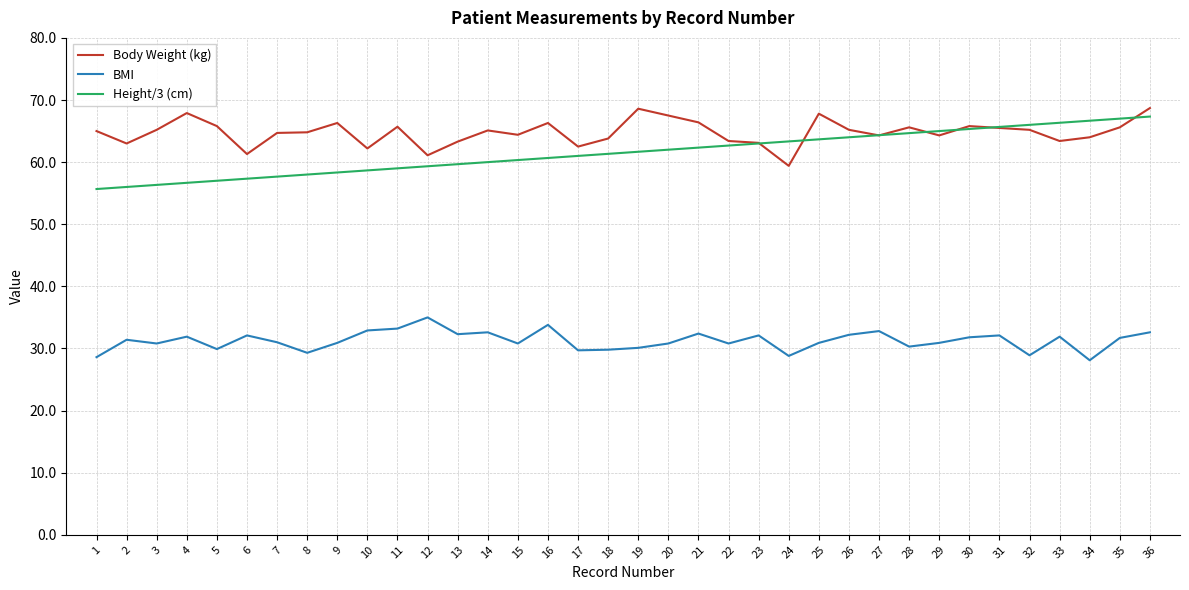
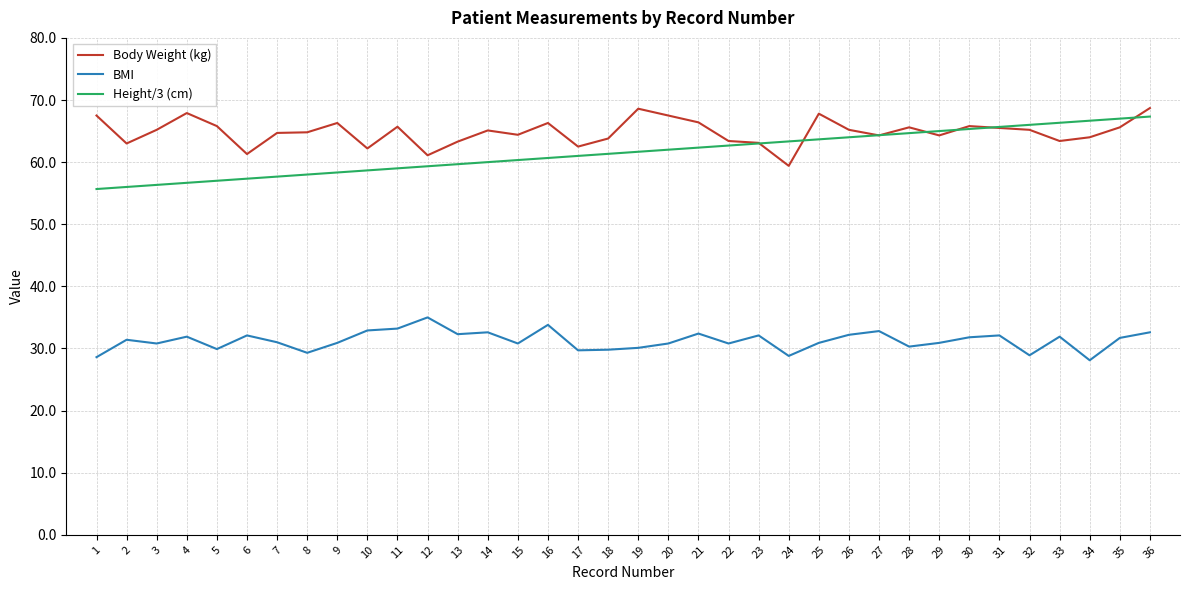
Body Weight (kg), 1: 65 -> 68
